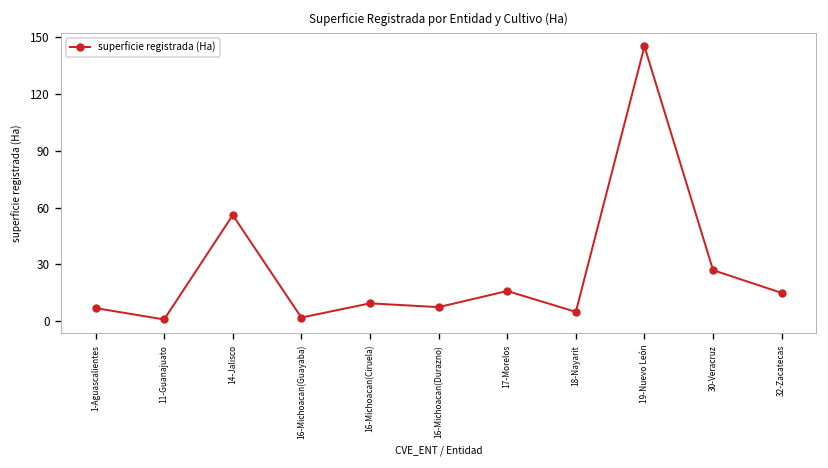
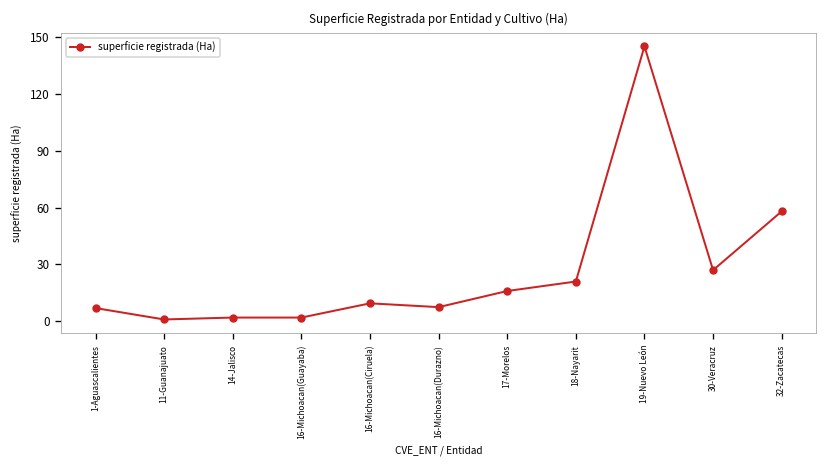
14-Jalisco: 56 -> 2
18-Nayarit: 5 -> 21
32-Zacatecas: 15 -> 58
